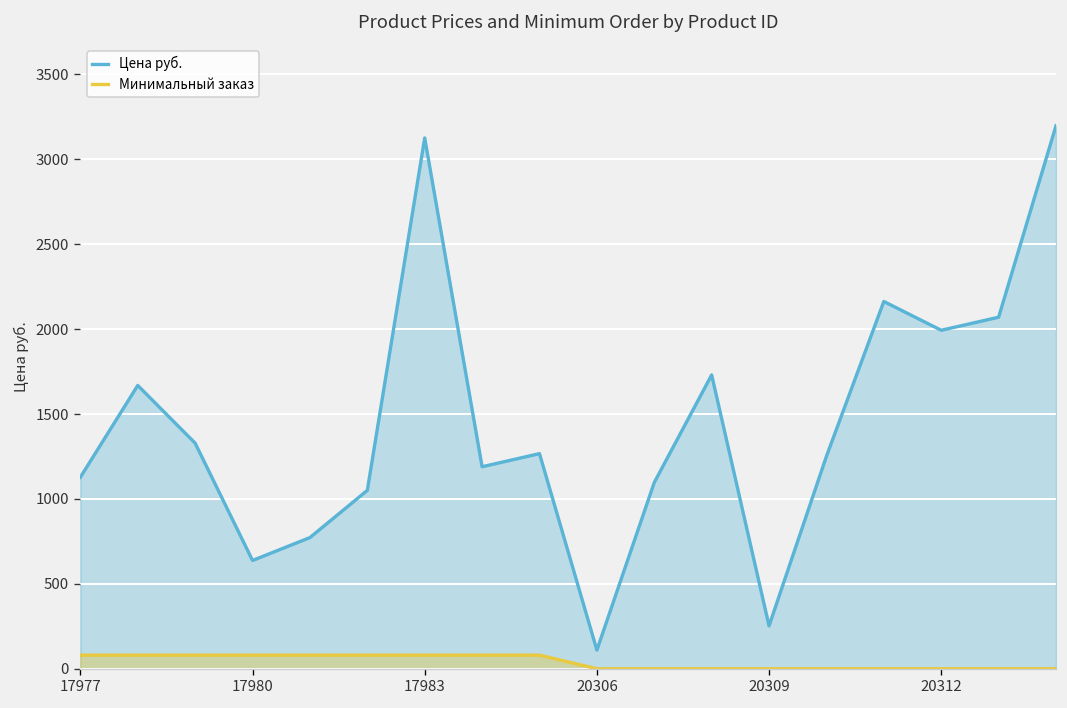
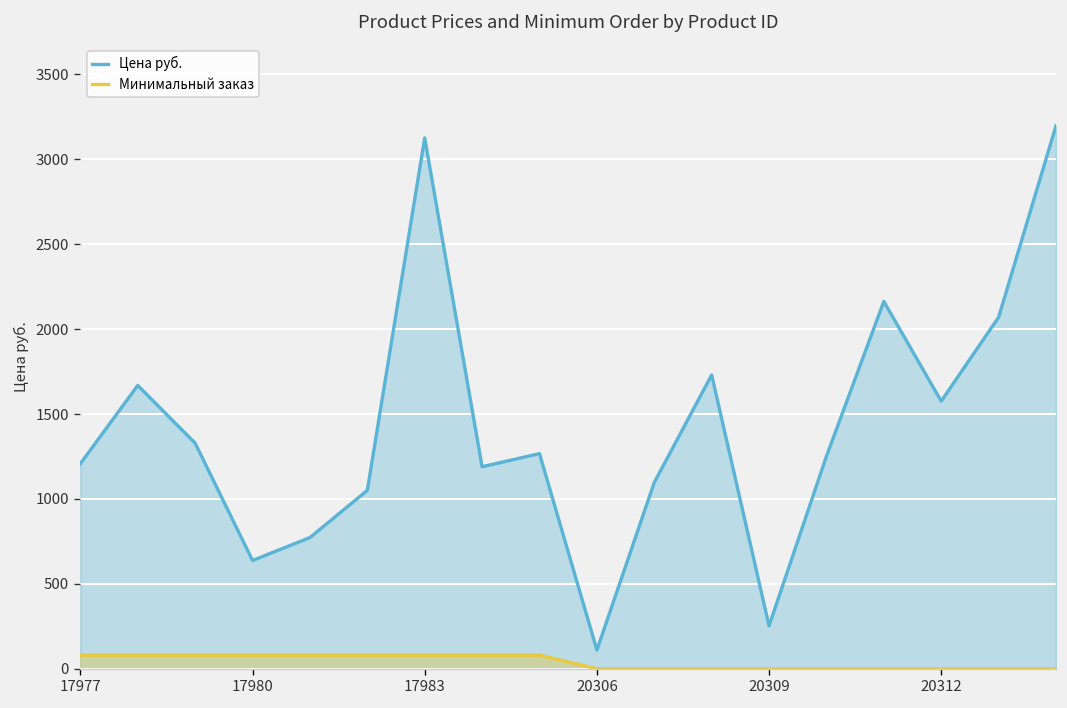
Цена руб., 17977: 1130 -> 1210
Цена руб., 20312: 1990 -> 1580
